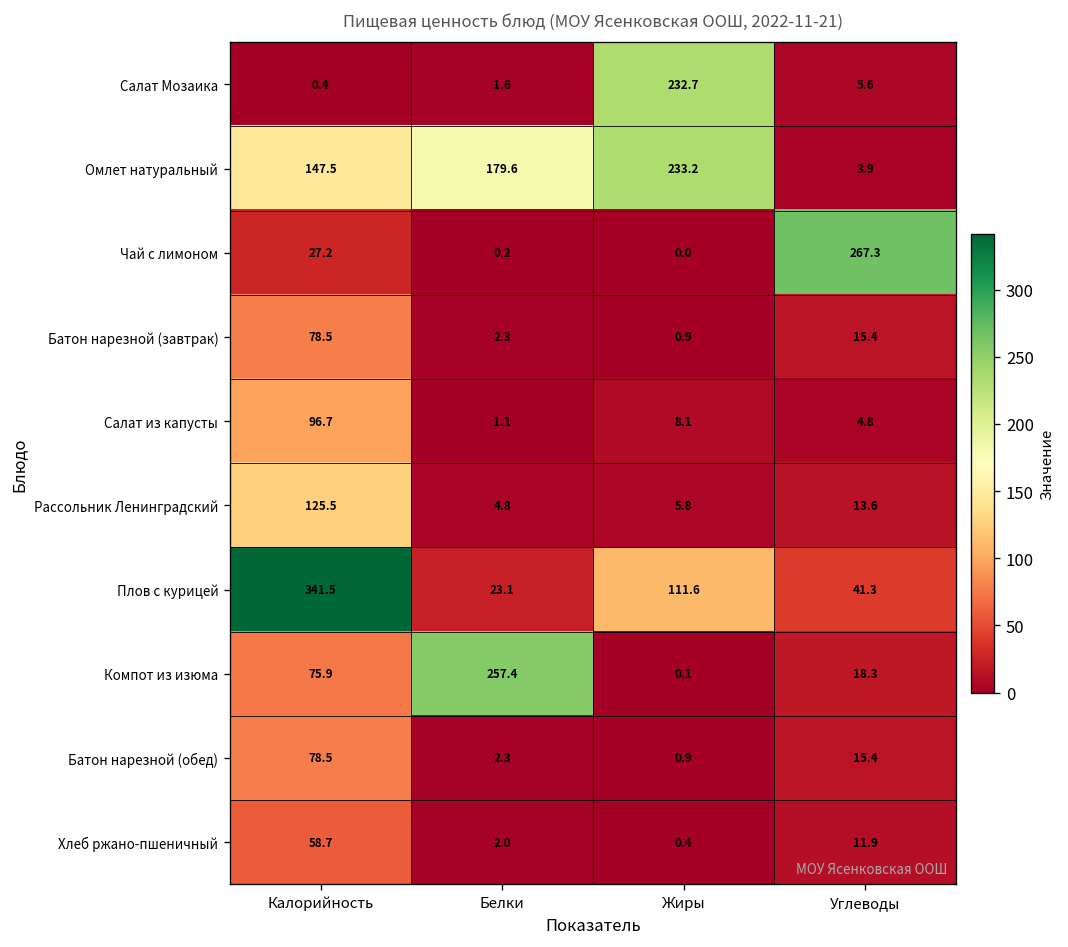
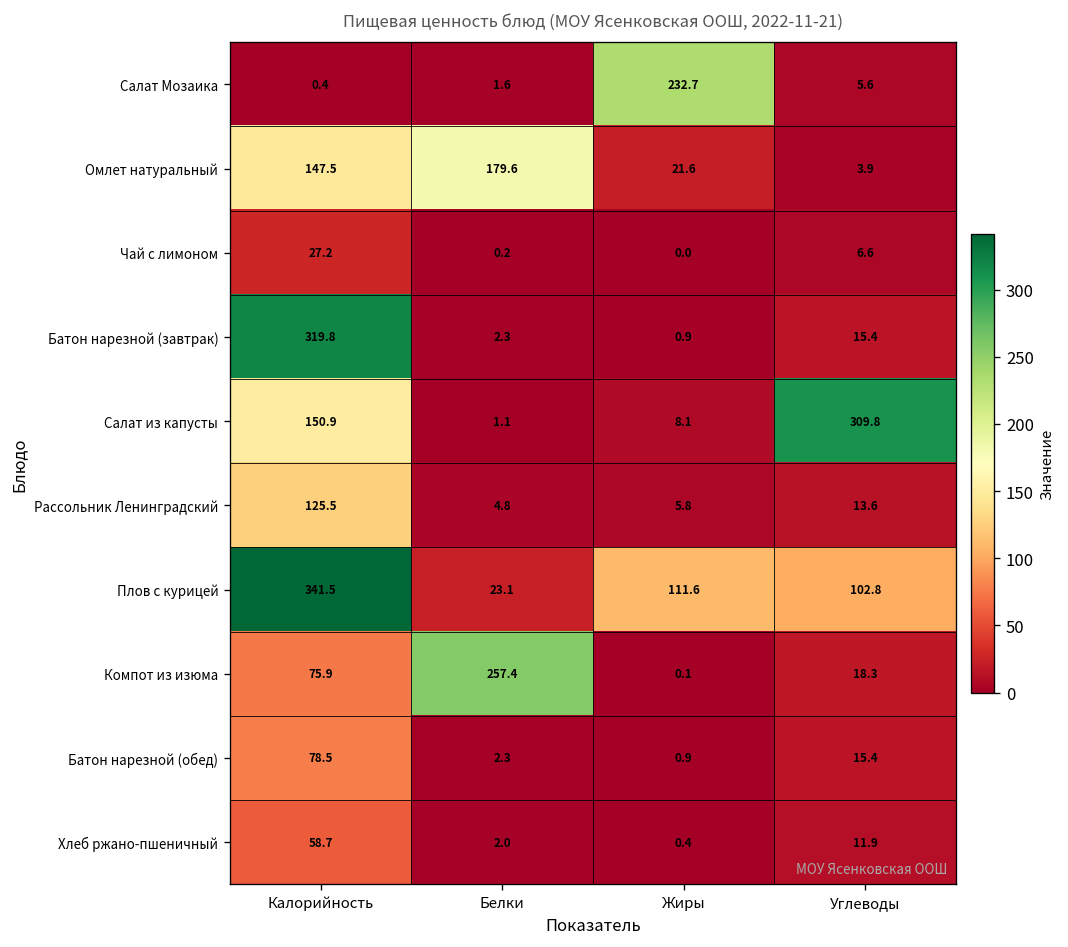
Омлет натуральный, Жиры: 233.2 -> 21.6
Чай с лимоном, Углеводы: 267.3 -> 6.6
Батон нарезной (завтрак), Калорийность: 78.5 -> 319.8
Салат из капусты, Калорийность: 96.7 -> 150.9
Салат из капусты, Углеводы: 4.8 -> 309.8
Плов с курицей, Углеводы: 41.3 -> 102.8
